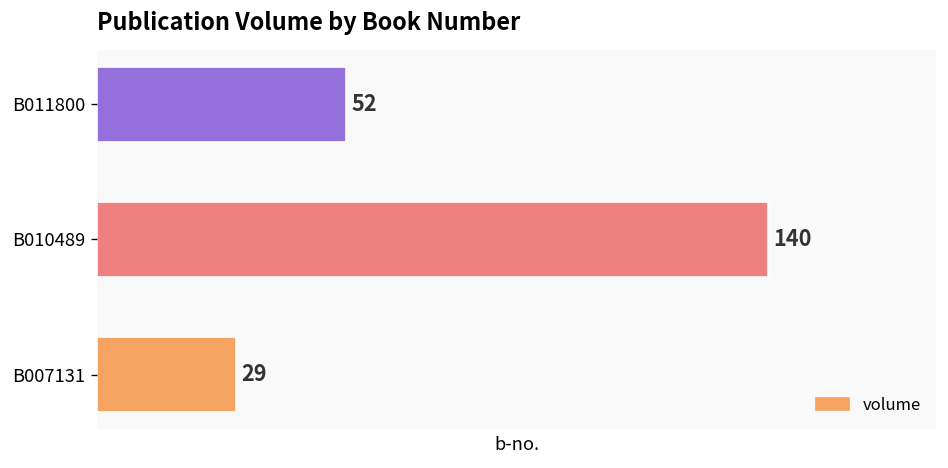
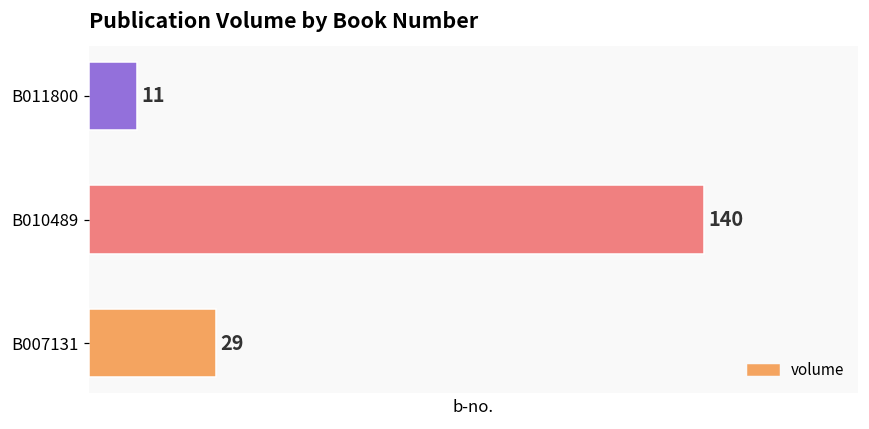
B011800: 52 -> 11
